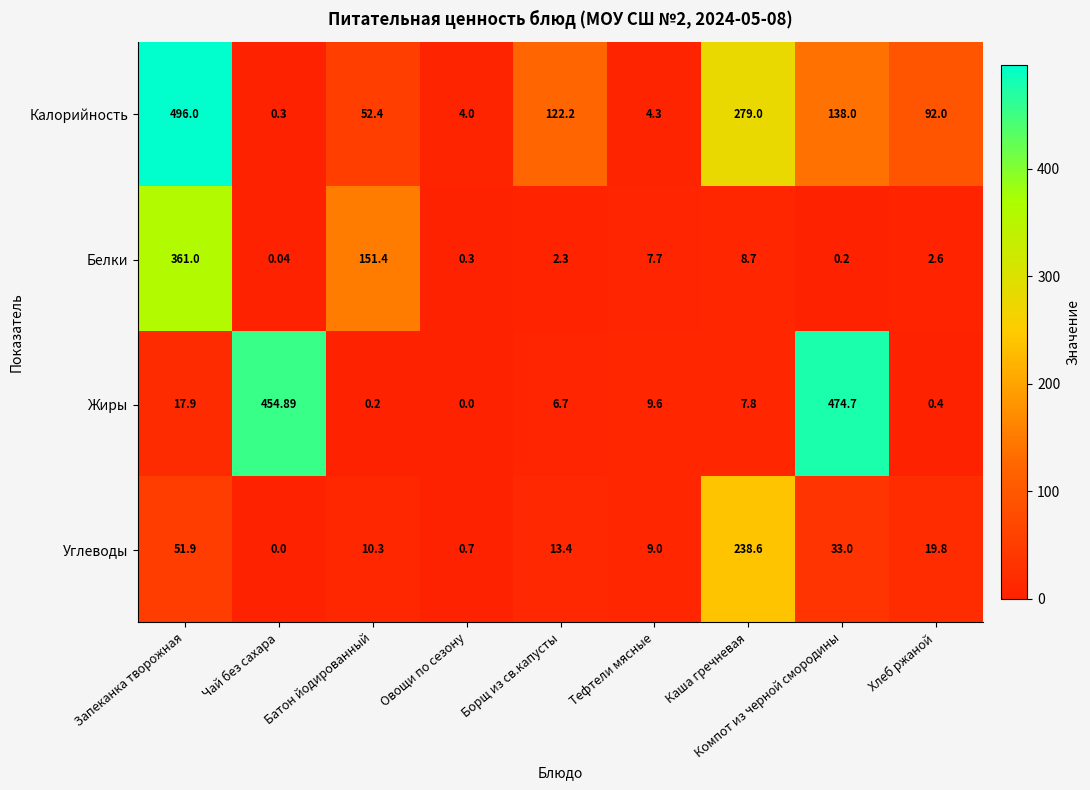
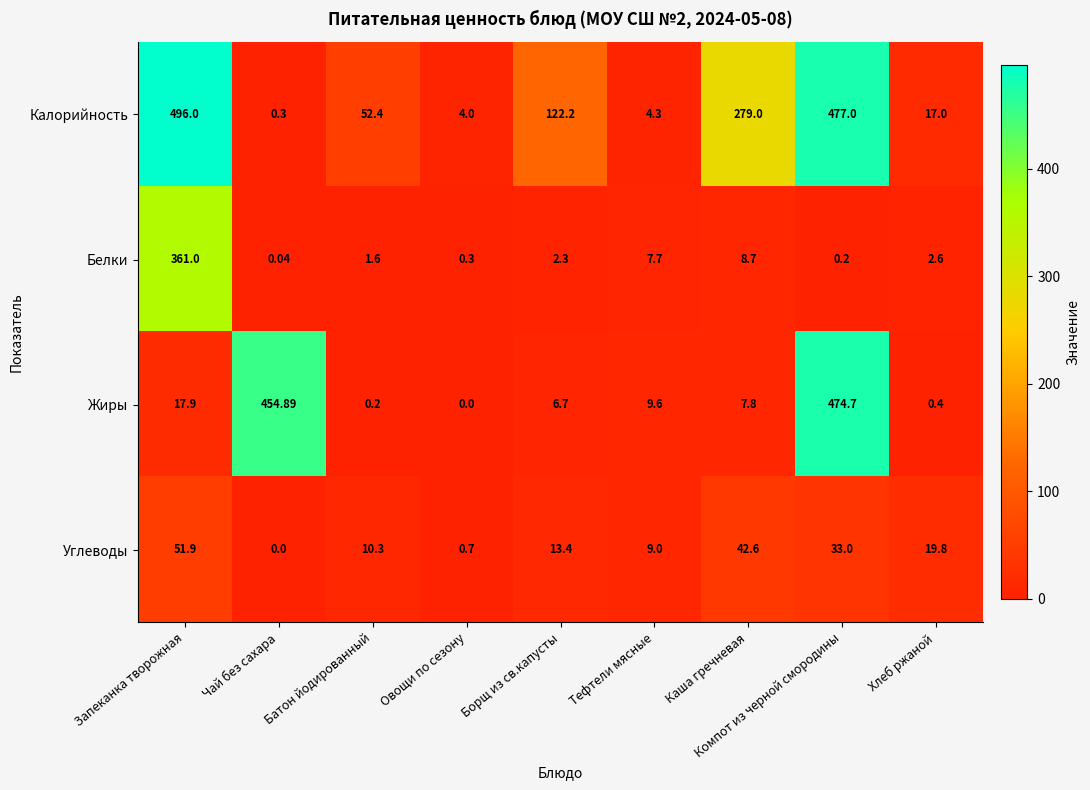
Калорийность, Компот из черной смородины: 138.0 -> 477.0
Калорийность, Хлеб ржаной: 92.0 -> 17.0
Белки, Батон йодированный: 151.4 -> 1.6
Углеводы, Каша гречневая: 238.6 -> 42.6
